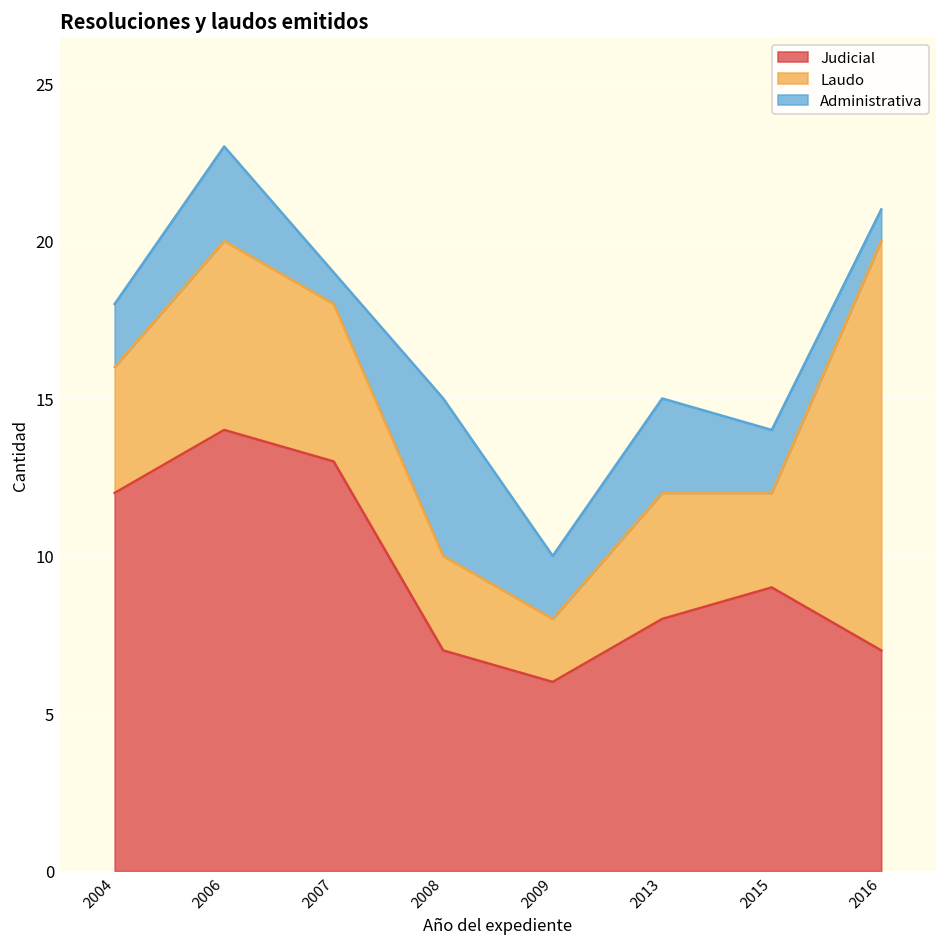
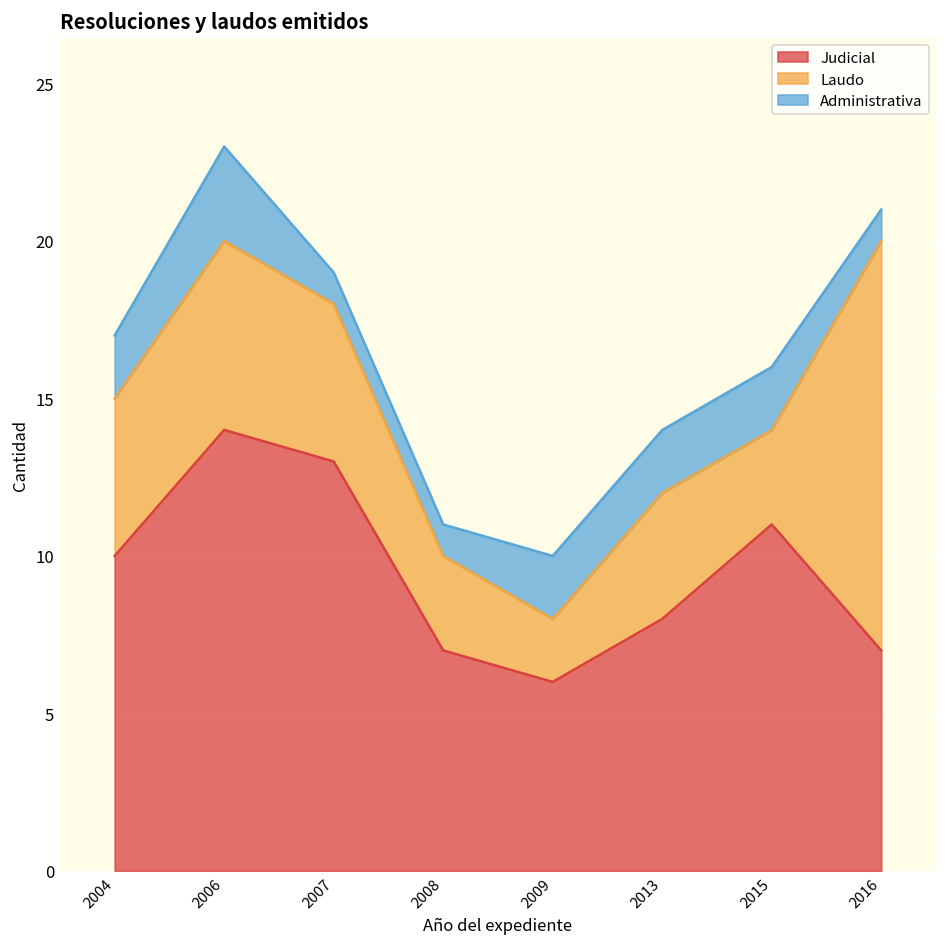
Judicial, 2004: 12 -> 10
Laudo, 2004: 4 -> 5
Administrativa, 2008: 5 -> 1
Administrativa, 2013: 3 -> 2
Judicial, 2015: 9 -> 11
